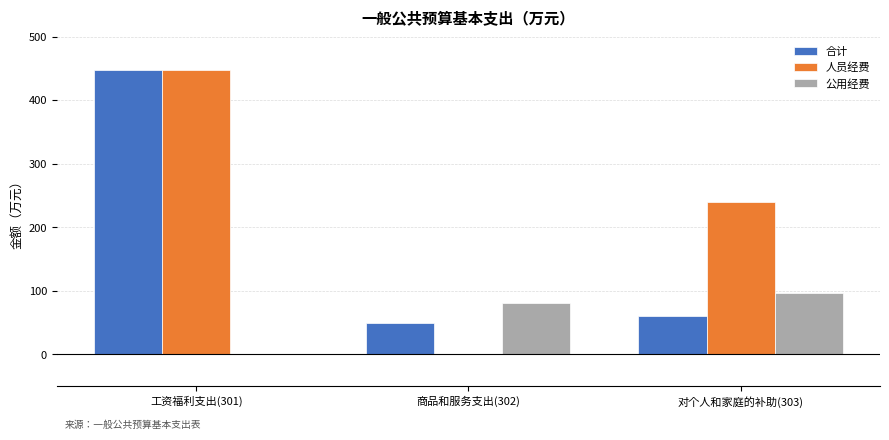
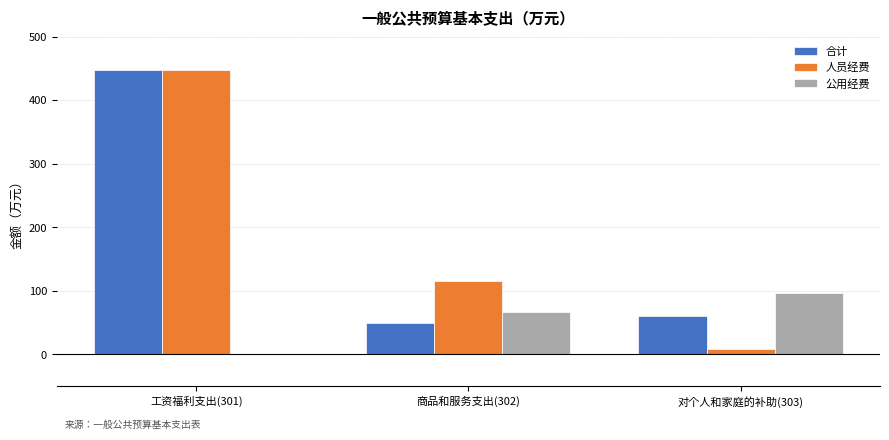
人员经费, 商品和服务支出(302): 0 -> 120
公用经费, 商品和服务支出(302): 80 -> 70
人员经费, 对个人和家庭的补助(303): 240 -> 10
